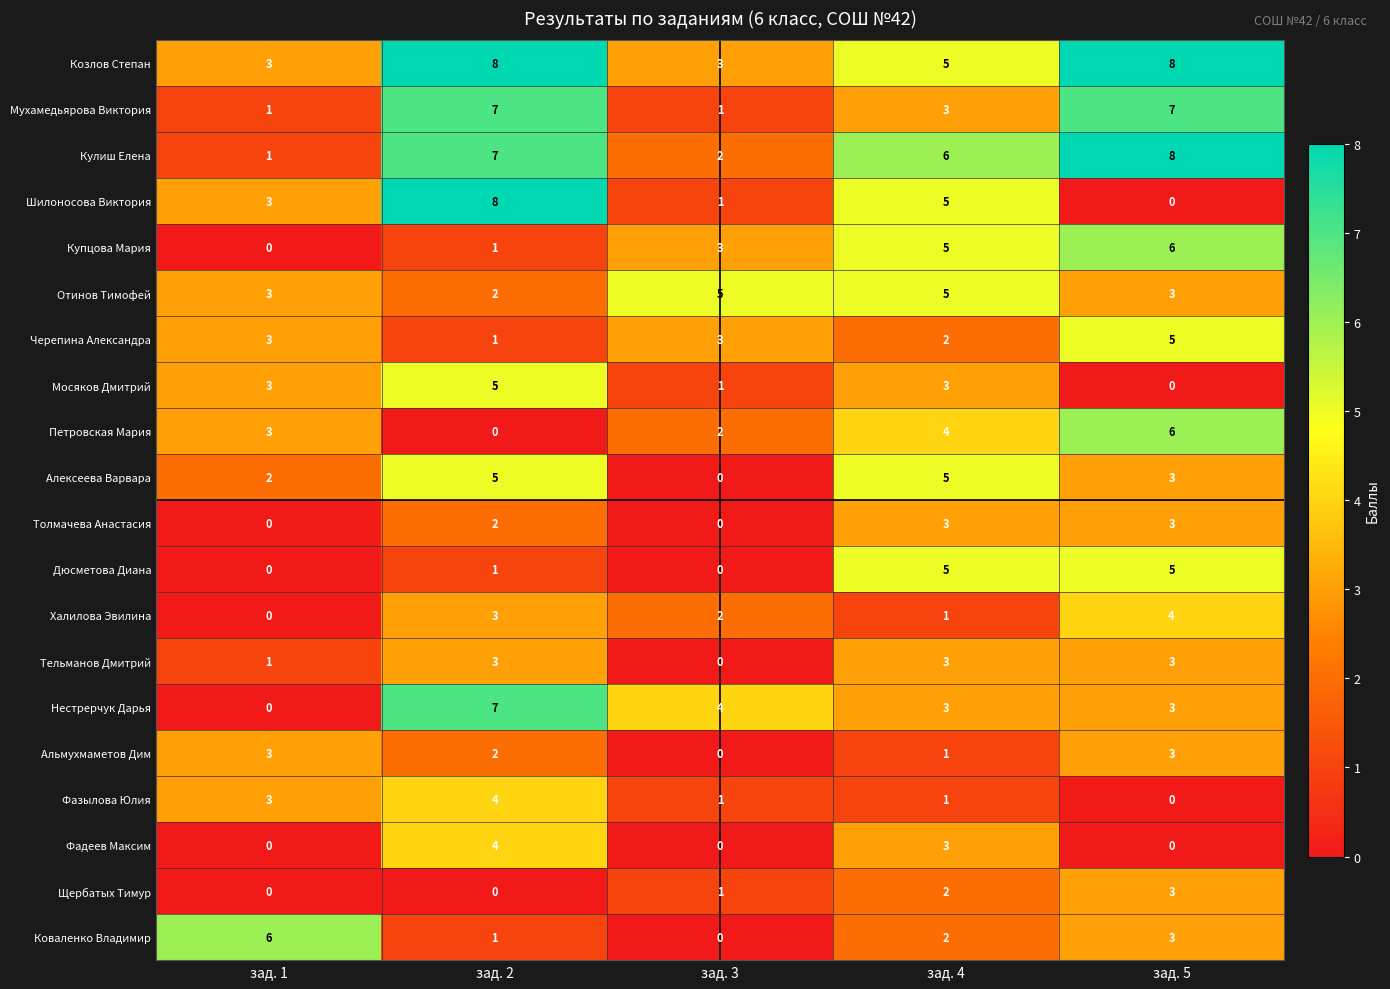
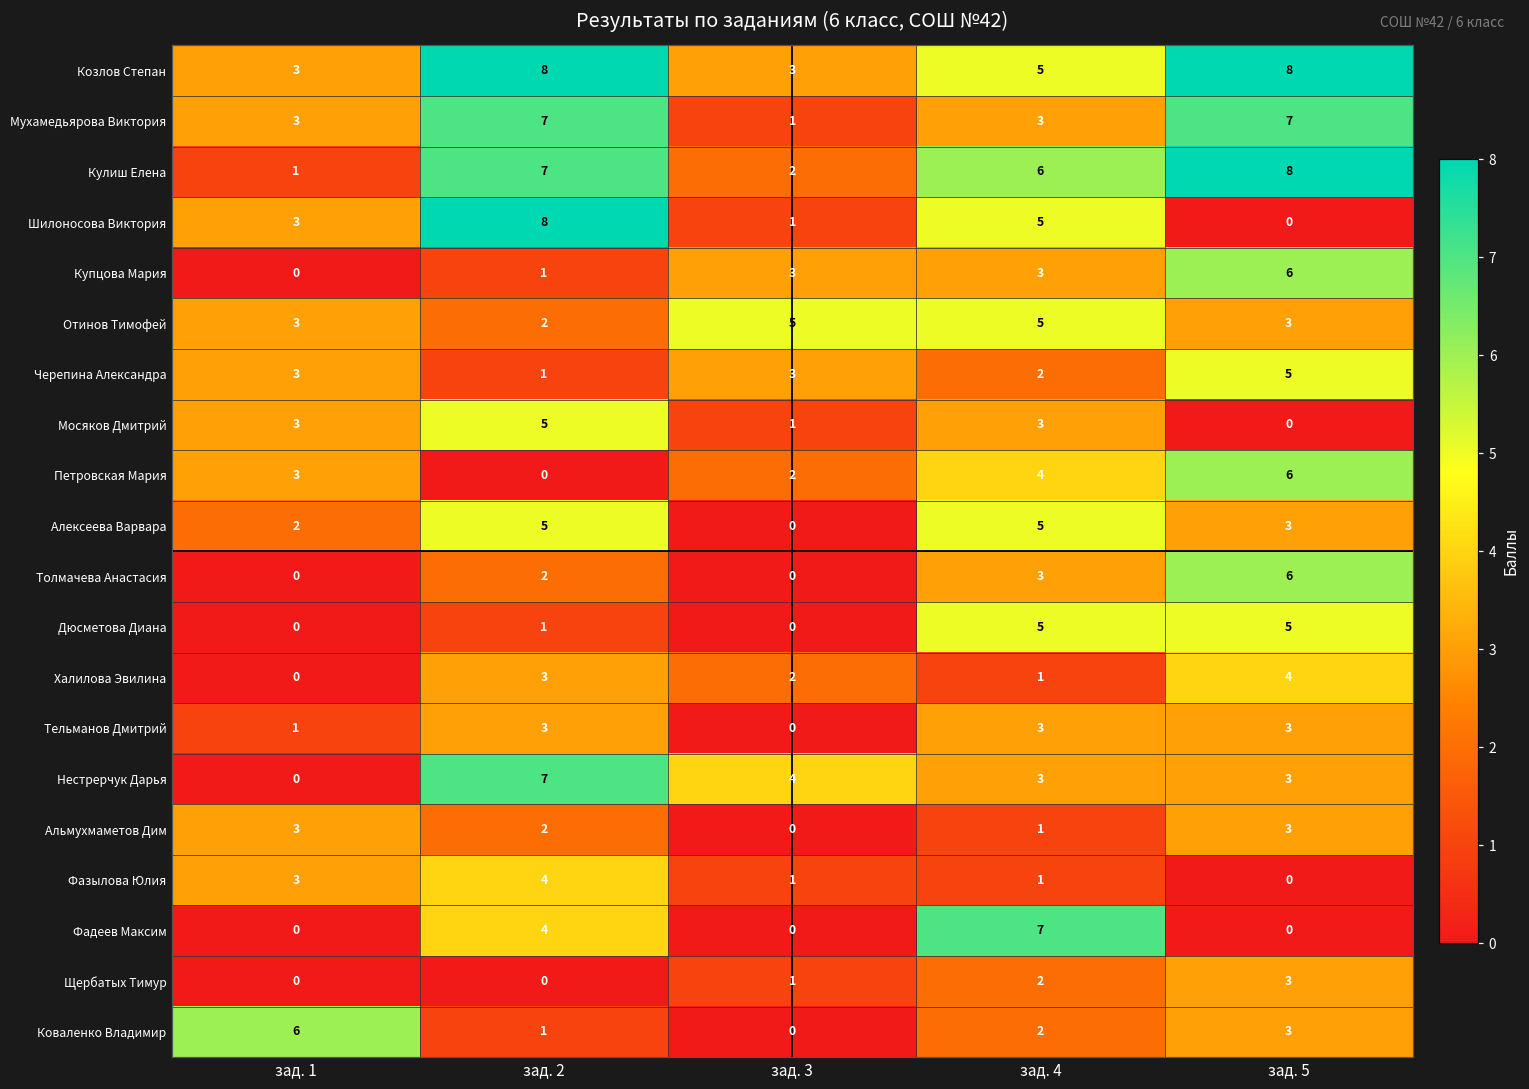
Мухамедьярова Виктория, зад. 1: 1 -> 3
Купцова Мария, зад. 4: 5 -> 3
Толмачева Анастасия, зад. 5: 3 -> 6
Фадеев Максим, зад. 4: 3 -> 7
